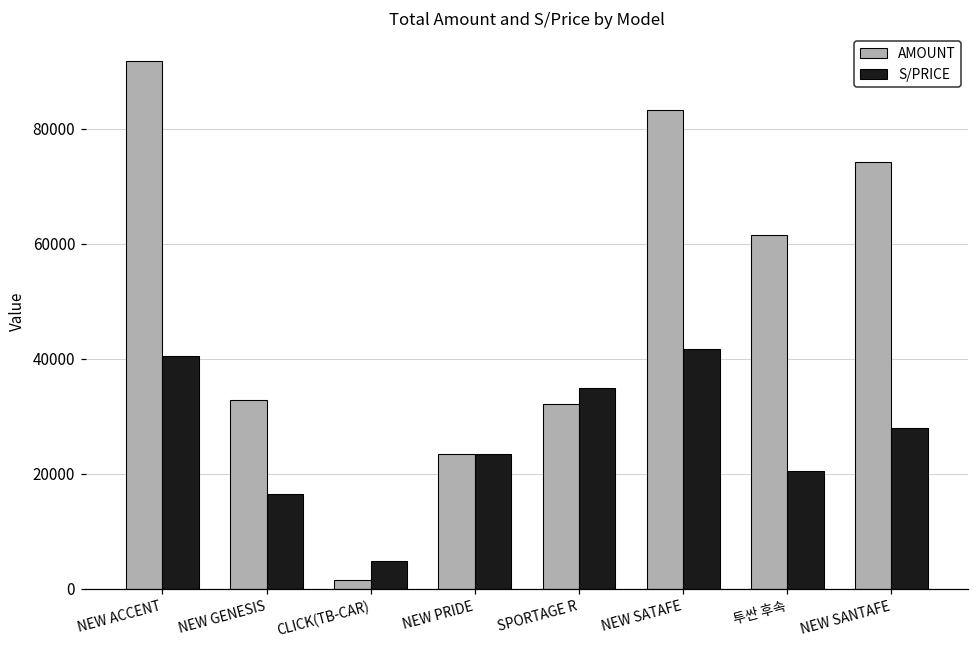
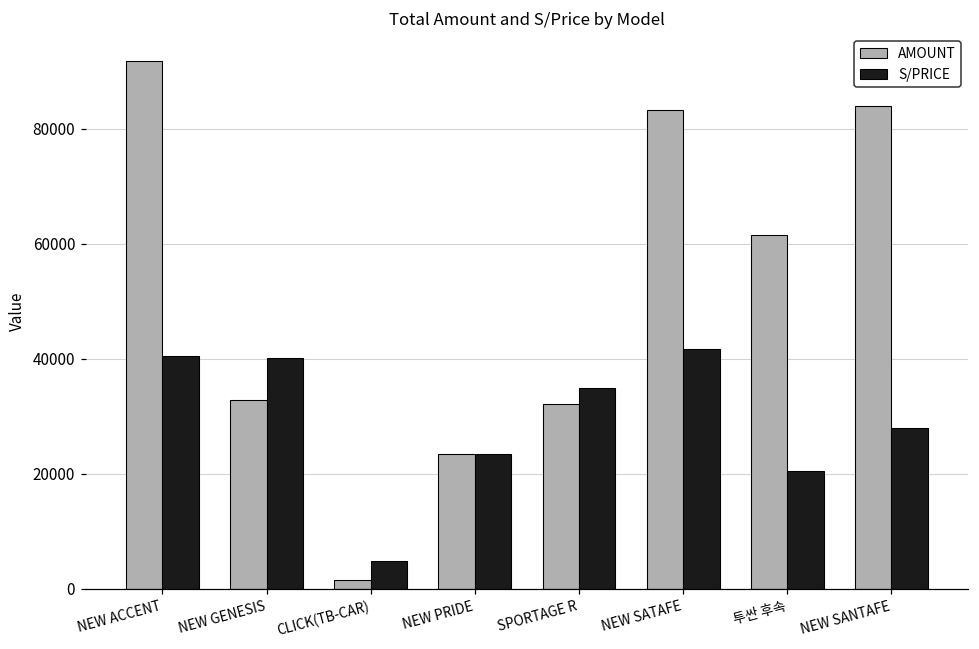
S/PRICE, NEW GENESIS: 16000 -> 40000
AMOUNT, NEW SANTAFE: 74000 -> 84000
